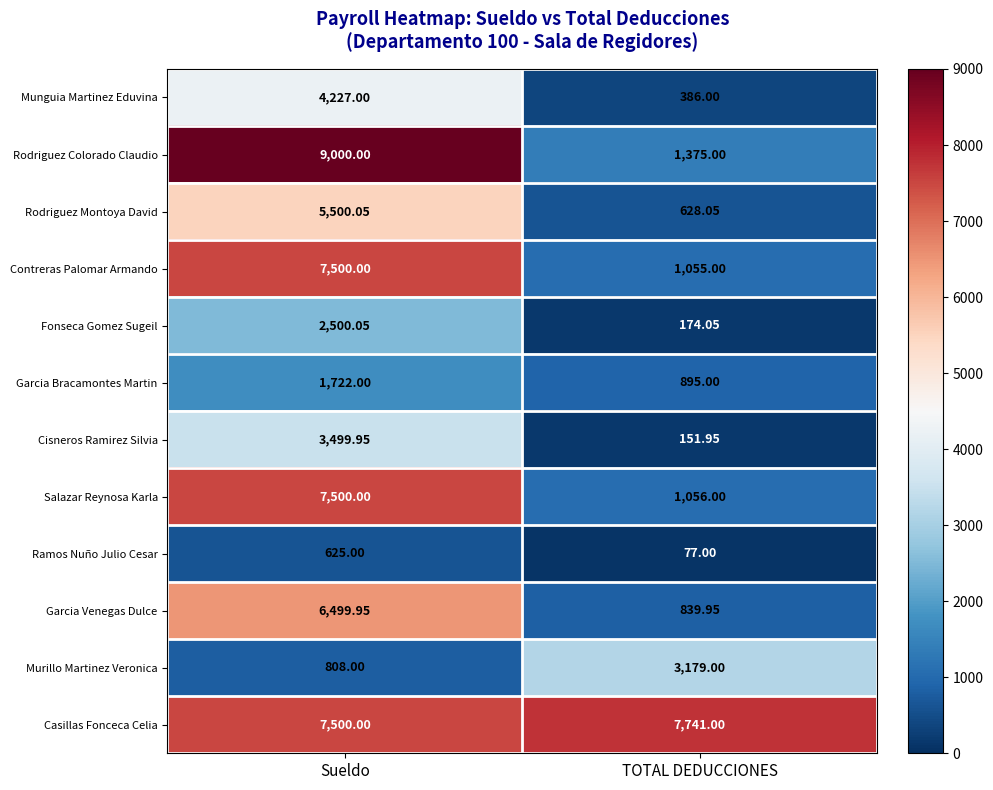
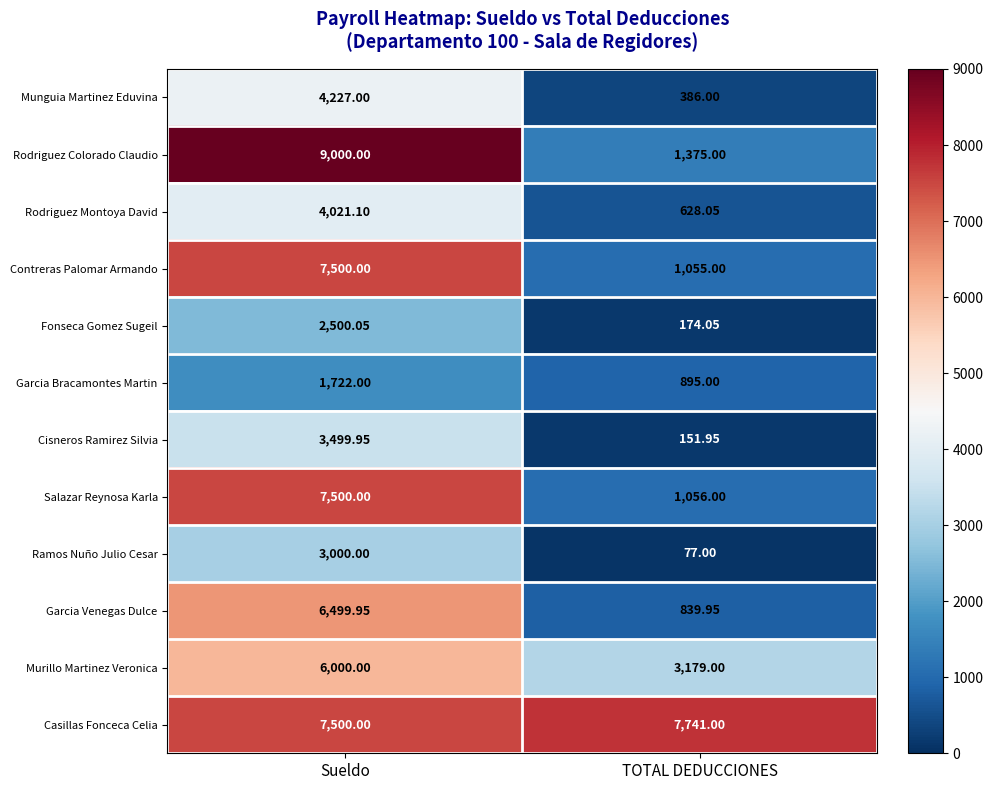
Rodriguez Montoya David, Sueldo: 5,500.05 -> 4,021.10
Ramos Nuño Julio Cesar, Sueldo: 625.00 -> 3,000.00
Murillo Martinez Veronica, Sueldo: 808.00 -> 6,000.00
